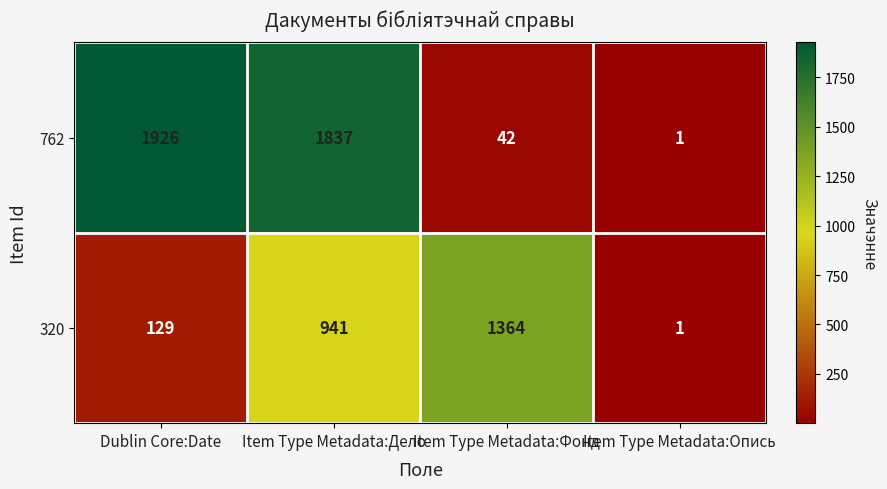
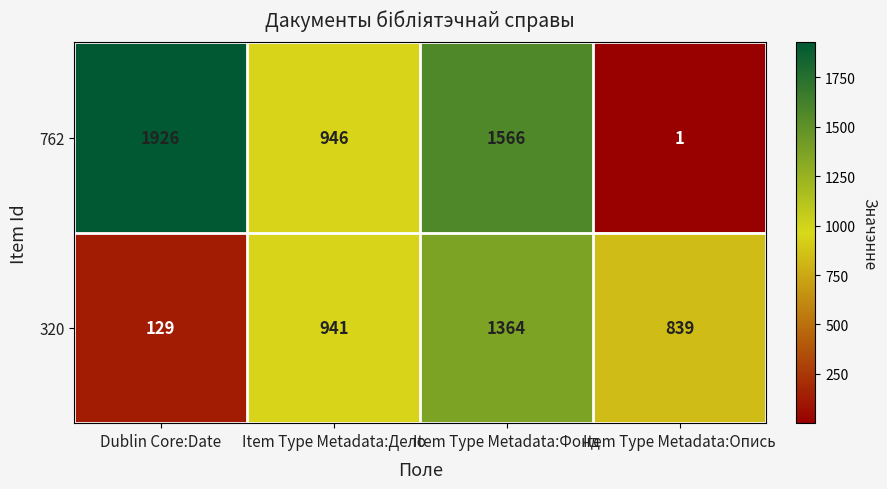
762, Item Type Metadata:Дело: 1837 -> 946
762, Item Type Metadata:Фонд: 42 -> 1566
320, Item Type Metadata:Опись: 1 -> 839
